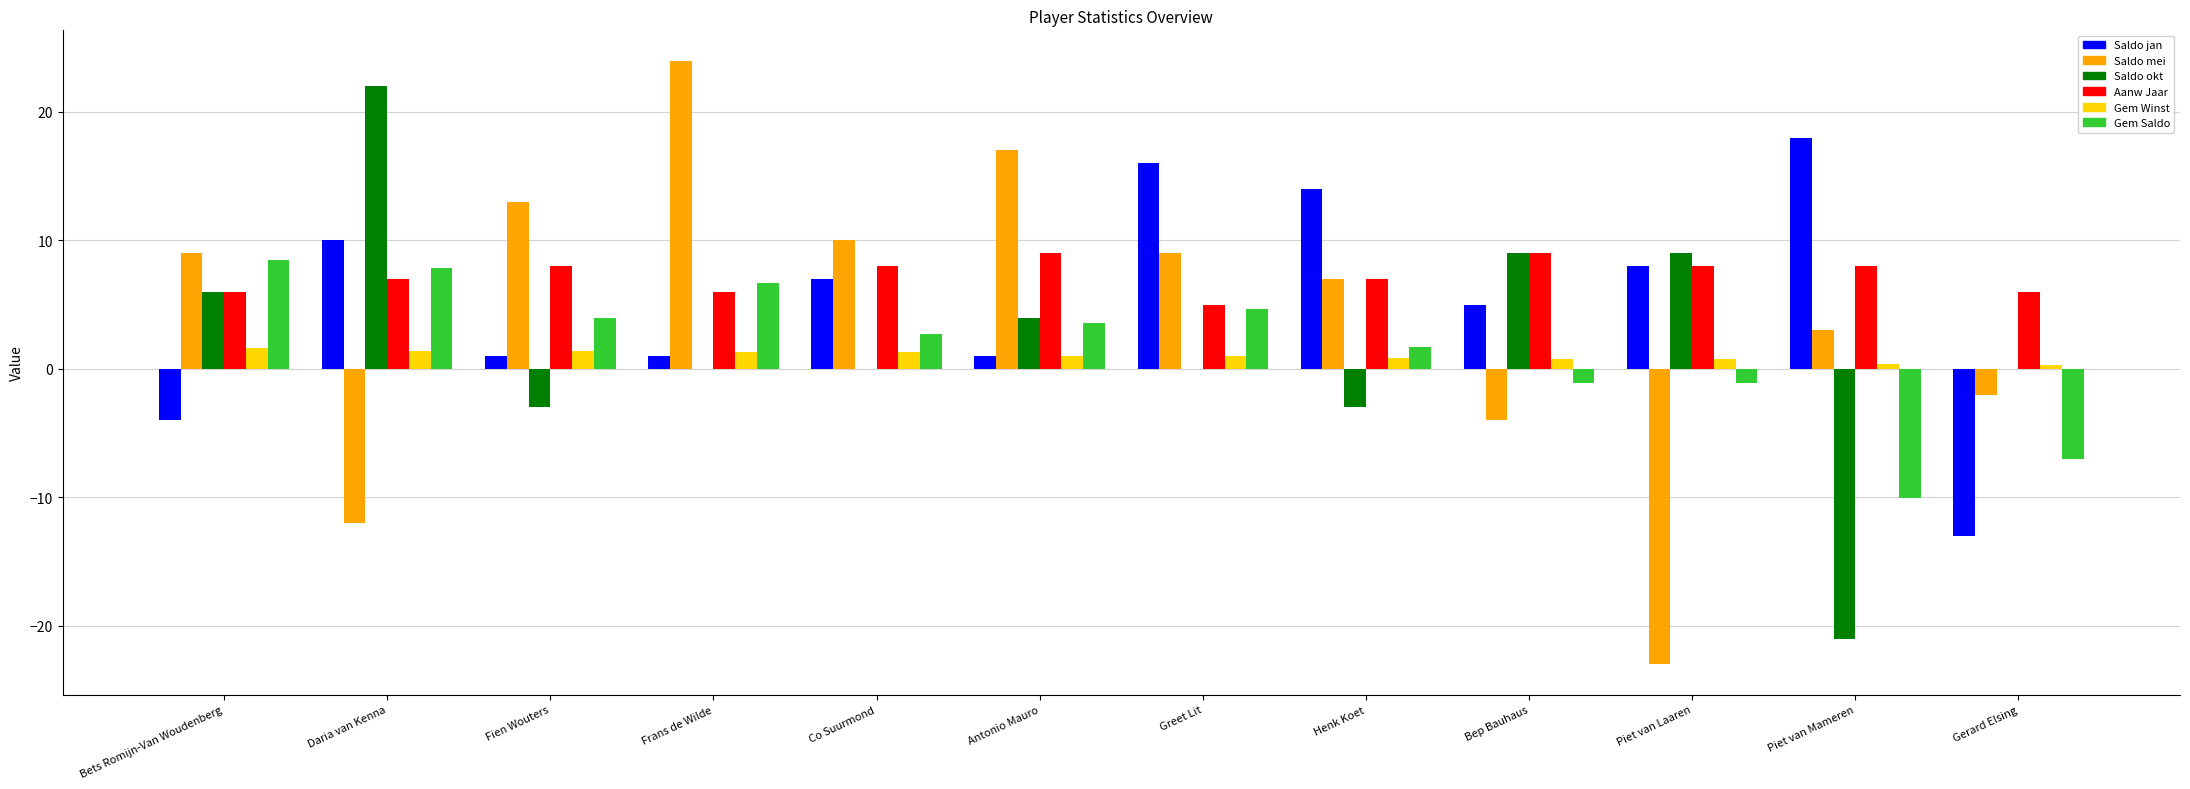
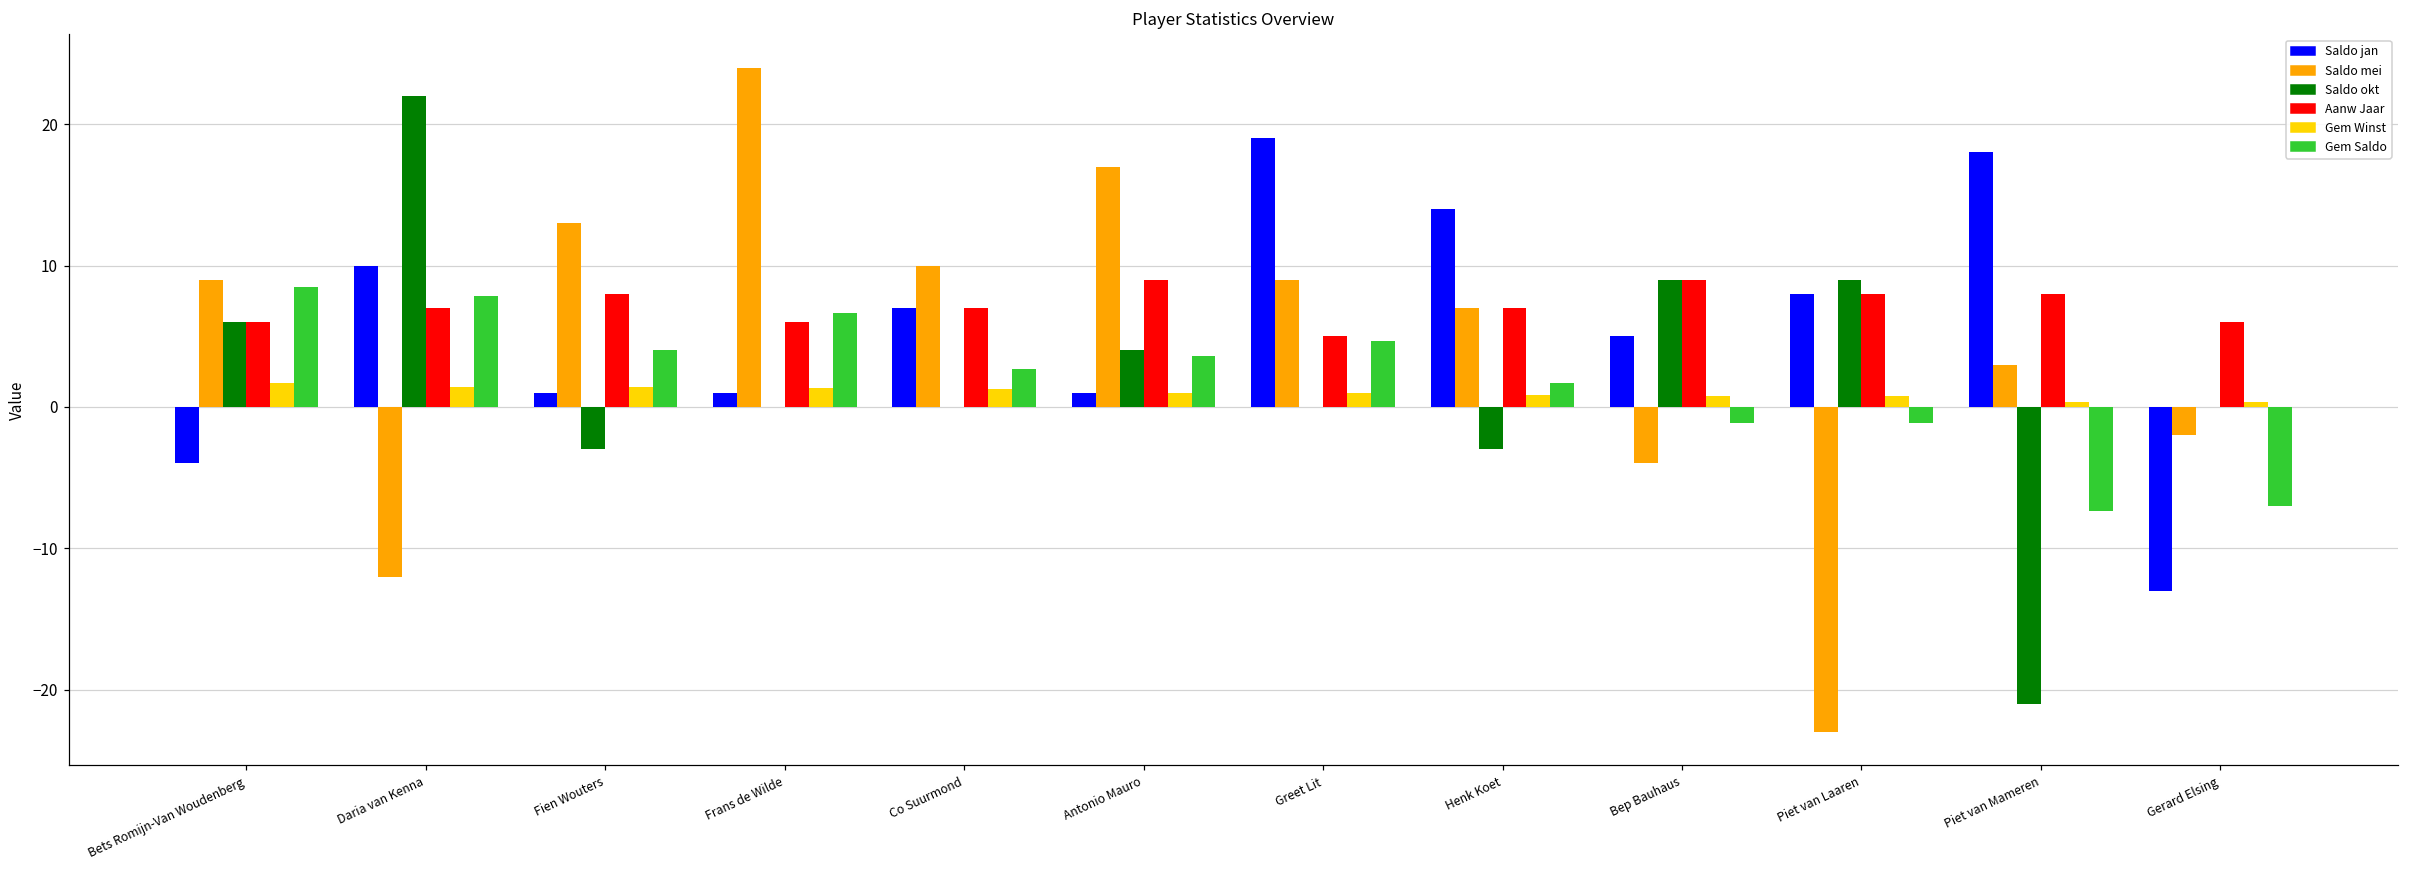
Aanw Jaar, Co Suurmond: 8 -> 7
Saldo jan, Greet Lit: 16 -> 19
Gem Saldo, Piet van Mameren: -10.0 -> -7.4
